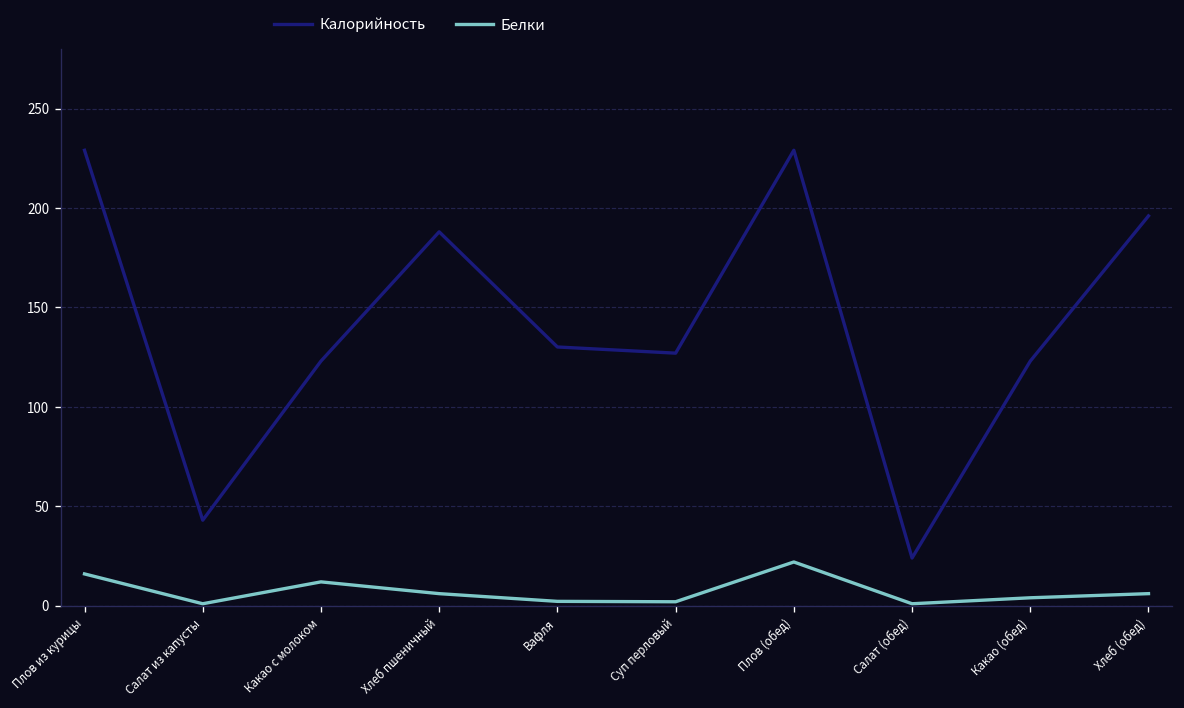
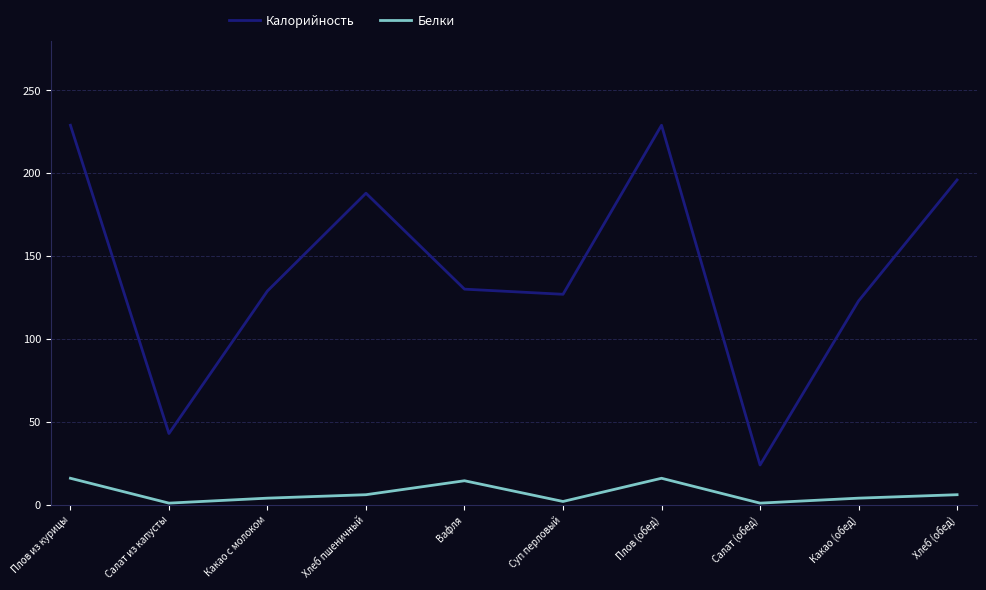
Калорийность, Какао с молоком: 123 -> 129
Белки, Какао с молоком: 12 -> 4
Белки, Вафля: 2 -> 15
Белки, Плов (обед): 22 -> 16
